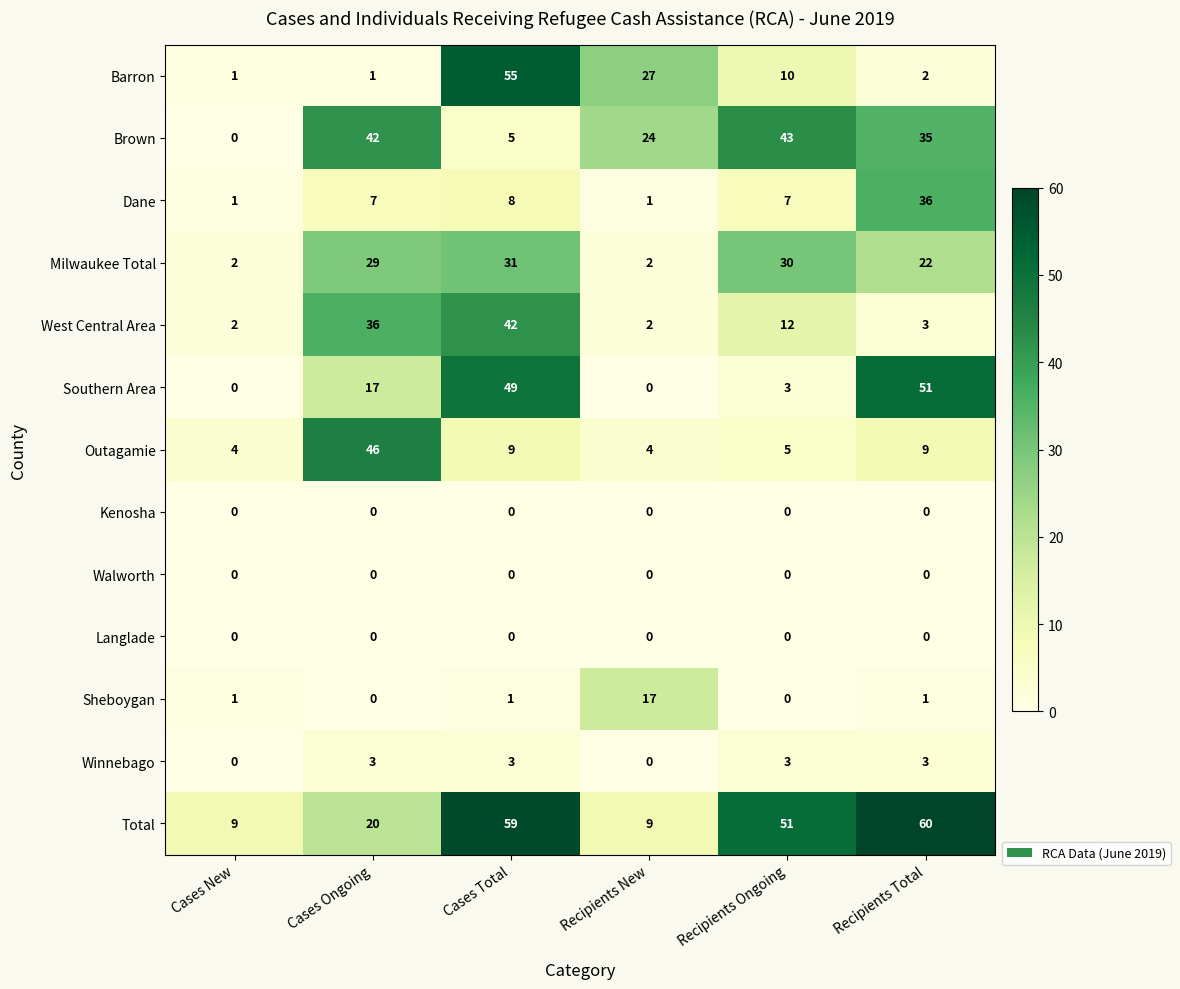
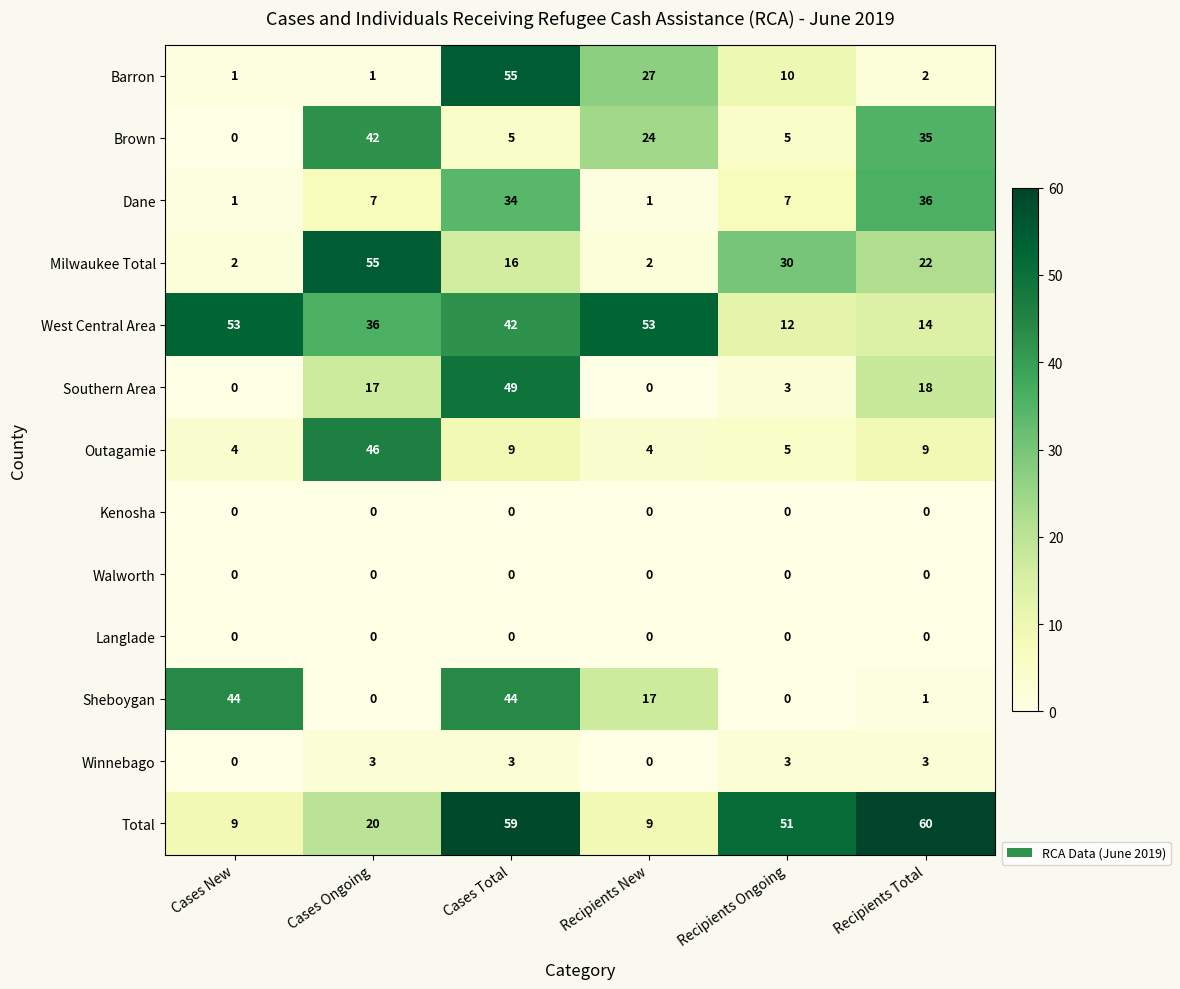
Brown, Recipients Ongoing: 43 -> 5
Dane, Cases Total: 8 -> 34
Milwaukee Total, Cases Ongoing: 29 -> 55
Milwaukee Total, Cases Total: 31 -> 16
West Central Area, Cases New: 2 -> 53
West Central Area, Recipients New: 2 -> 53
West Central Area, Recipients Total: 3 -> 14
Southern Area, Recipients Total: 51 -> 18
Sheboygan, Cases New: 1 -> 44
Sheboygan, Cases Total: 1 -> 44
